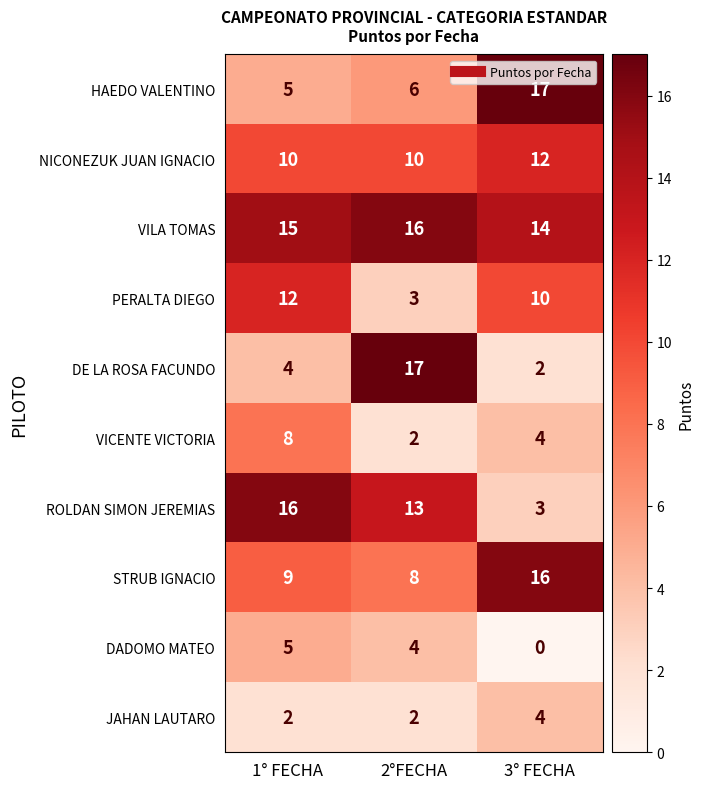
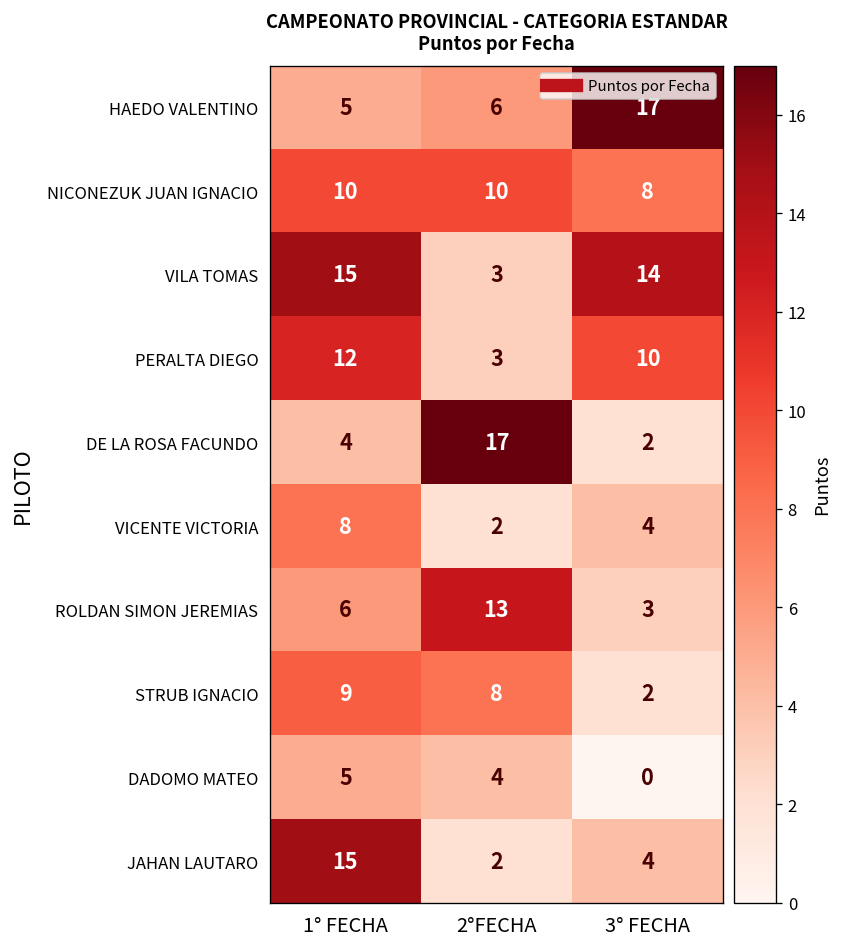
NICONEZUK JUAN IGNACIO, 3° FECHA: 12 -> 8
VILA TOMAS, 2°FECHA: 16 -> 3
ROLDAN SIMON JEREMIAS, 1° FECHA: 16 -> 6
STRUB IGNACIO, 3° FECHA: 16 -> 2
JAHAN LAUTARO, 1° FECHA: 2 -> 15
